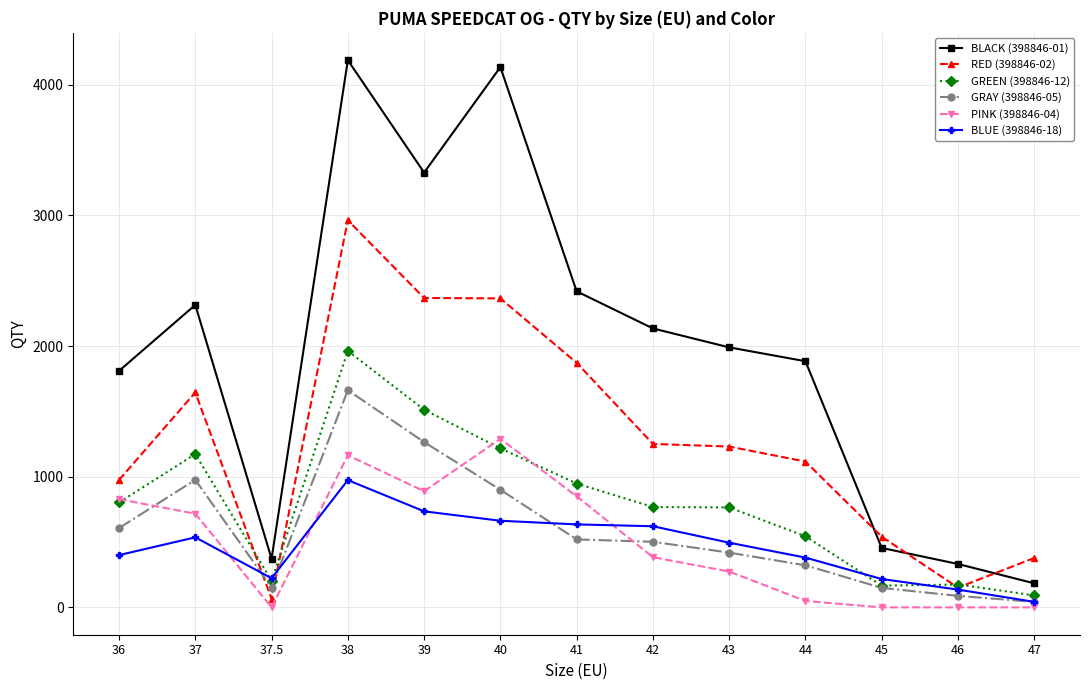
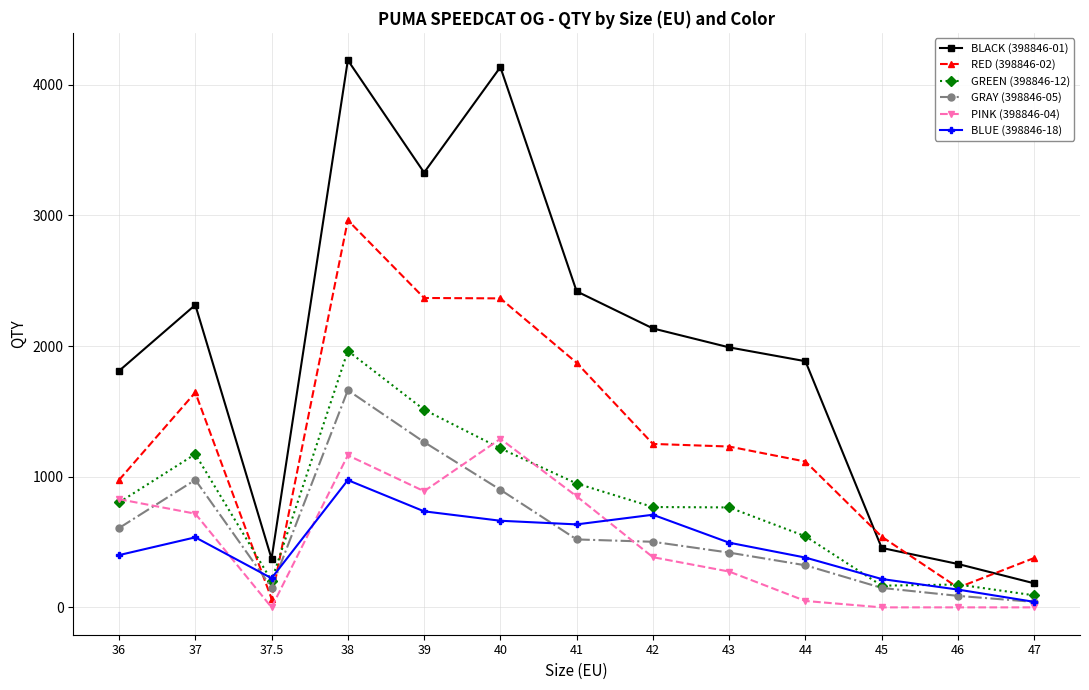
BLUE (398846-18), 42: 620 -> 710
